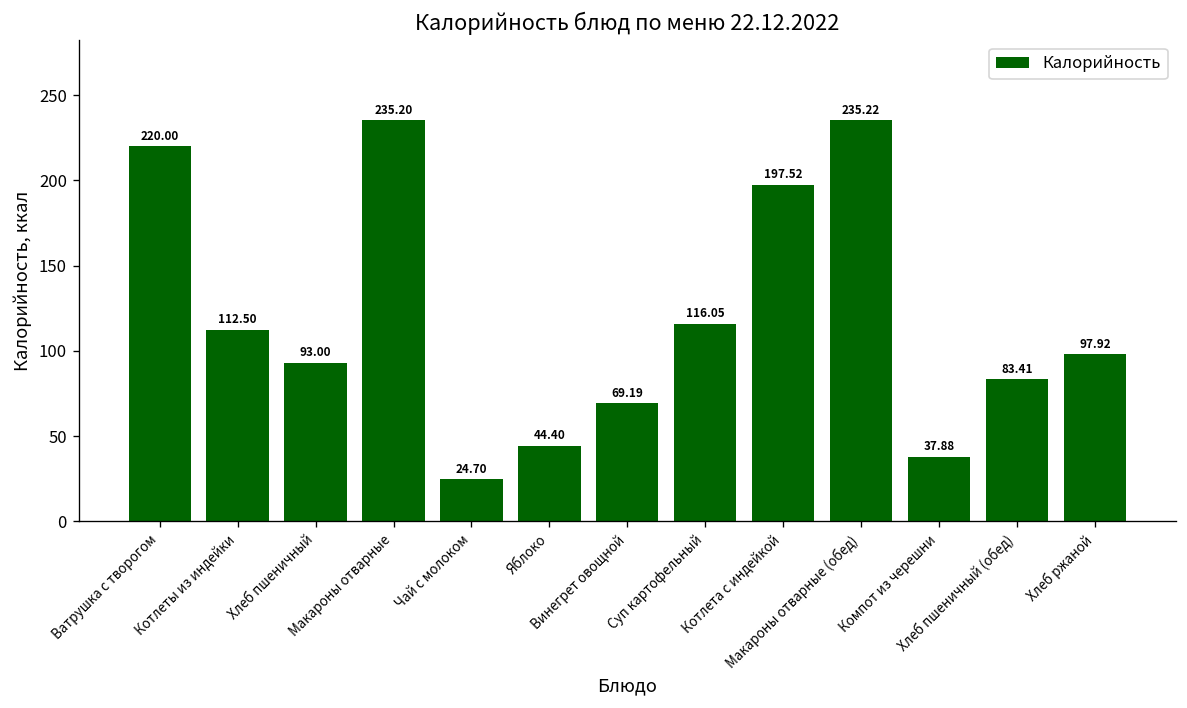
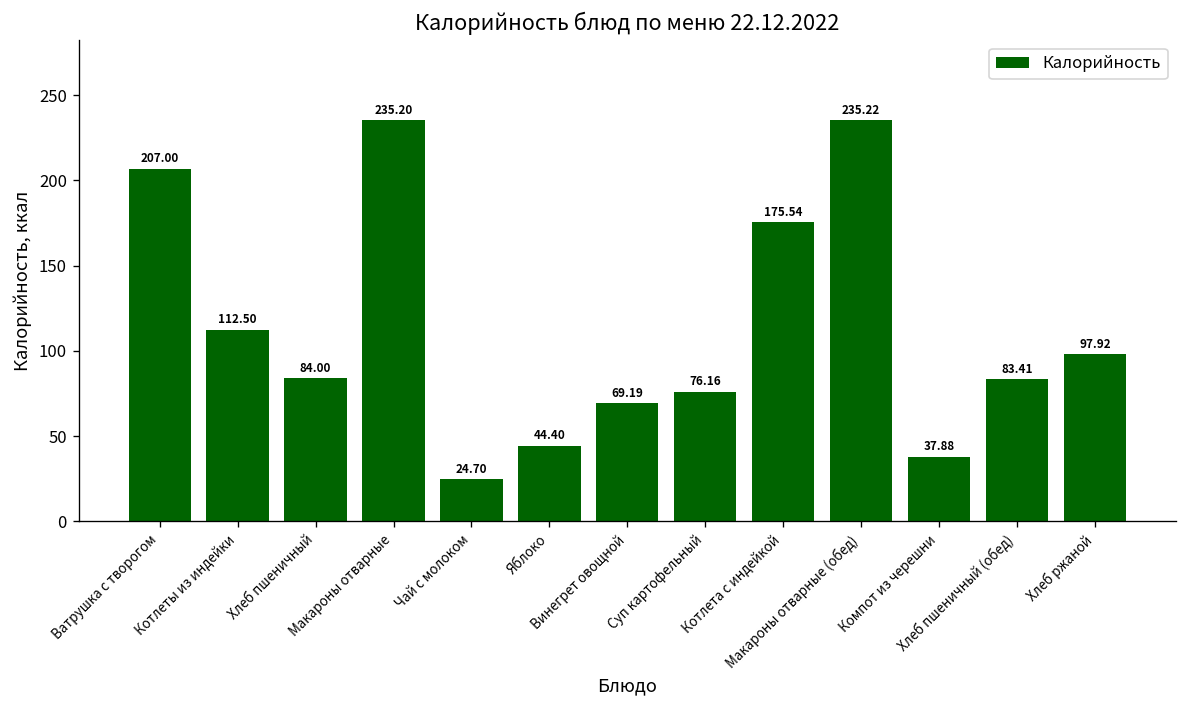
Ватрушка с творогом: 220.00 -> 207.00
Хлеб пшеничный: 93.00 -> 84.00
Суп картофельный: 116.05 -> 76.16
Котлета с индейкой: 197.52 -> 175.54
